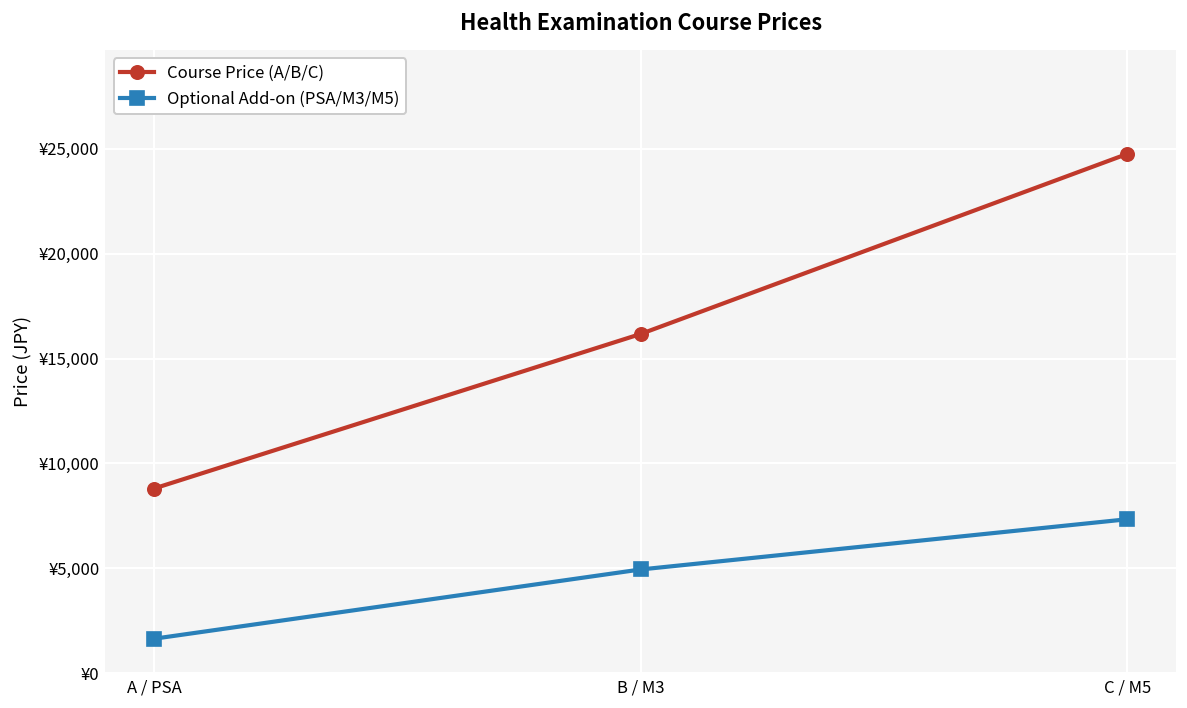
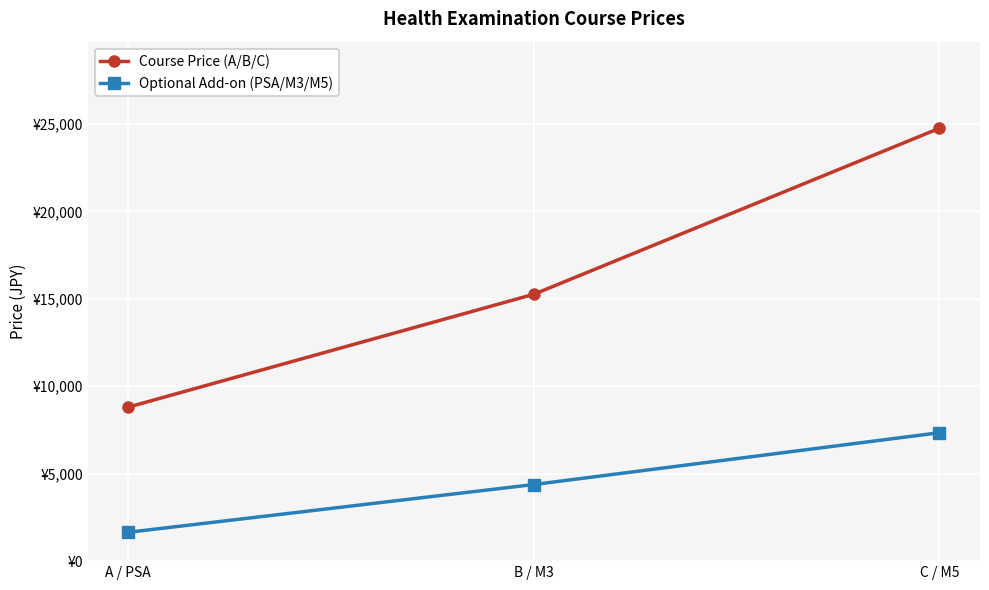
Course Price (A/B/C), B / M3: ¥16,200 -> ¥15,300
Optional Add-on (PSA/M3/M5), B / M3: ¥5,000 -> ¥4,400
